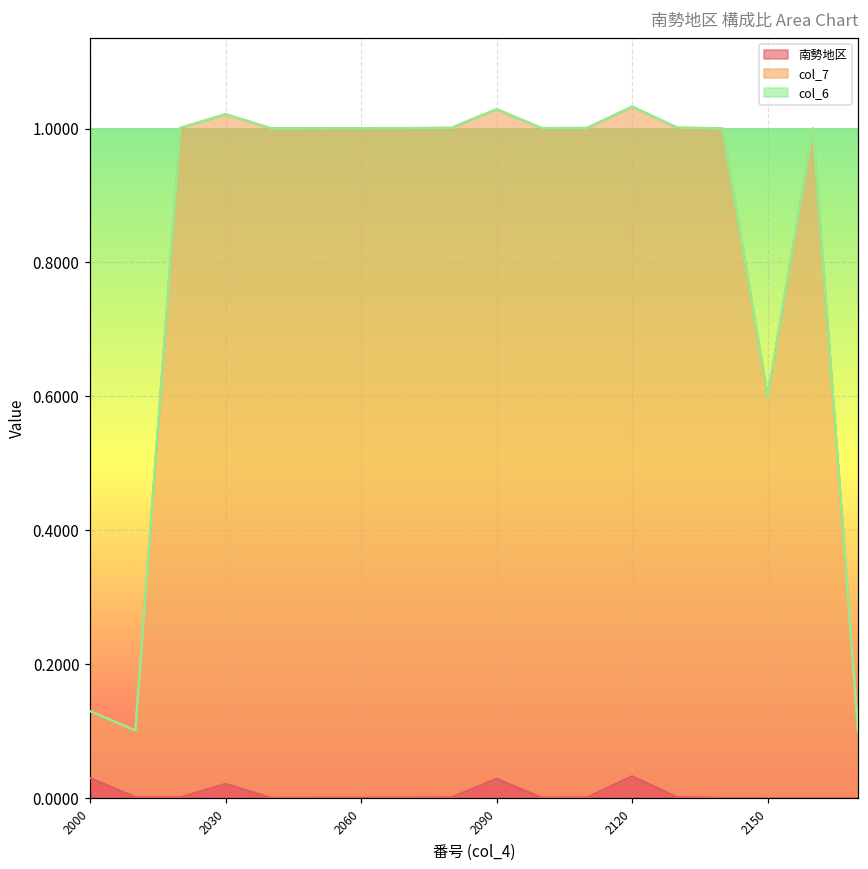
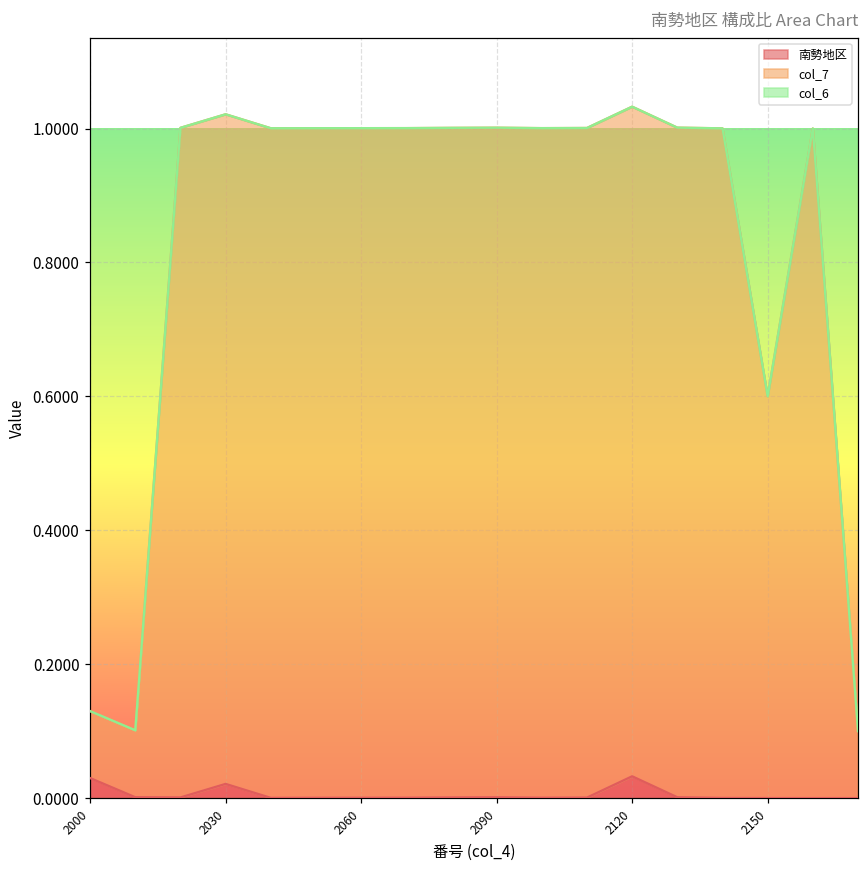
南勢地区, 2090: 0.03 -> 0.00
